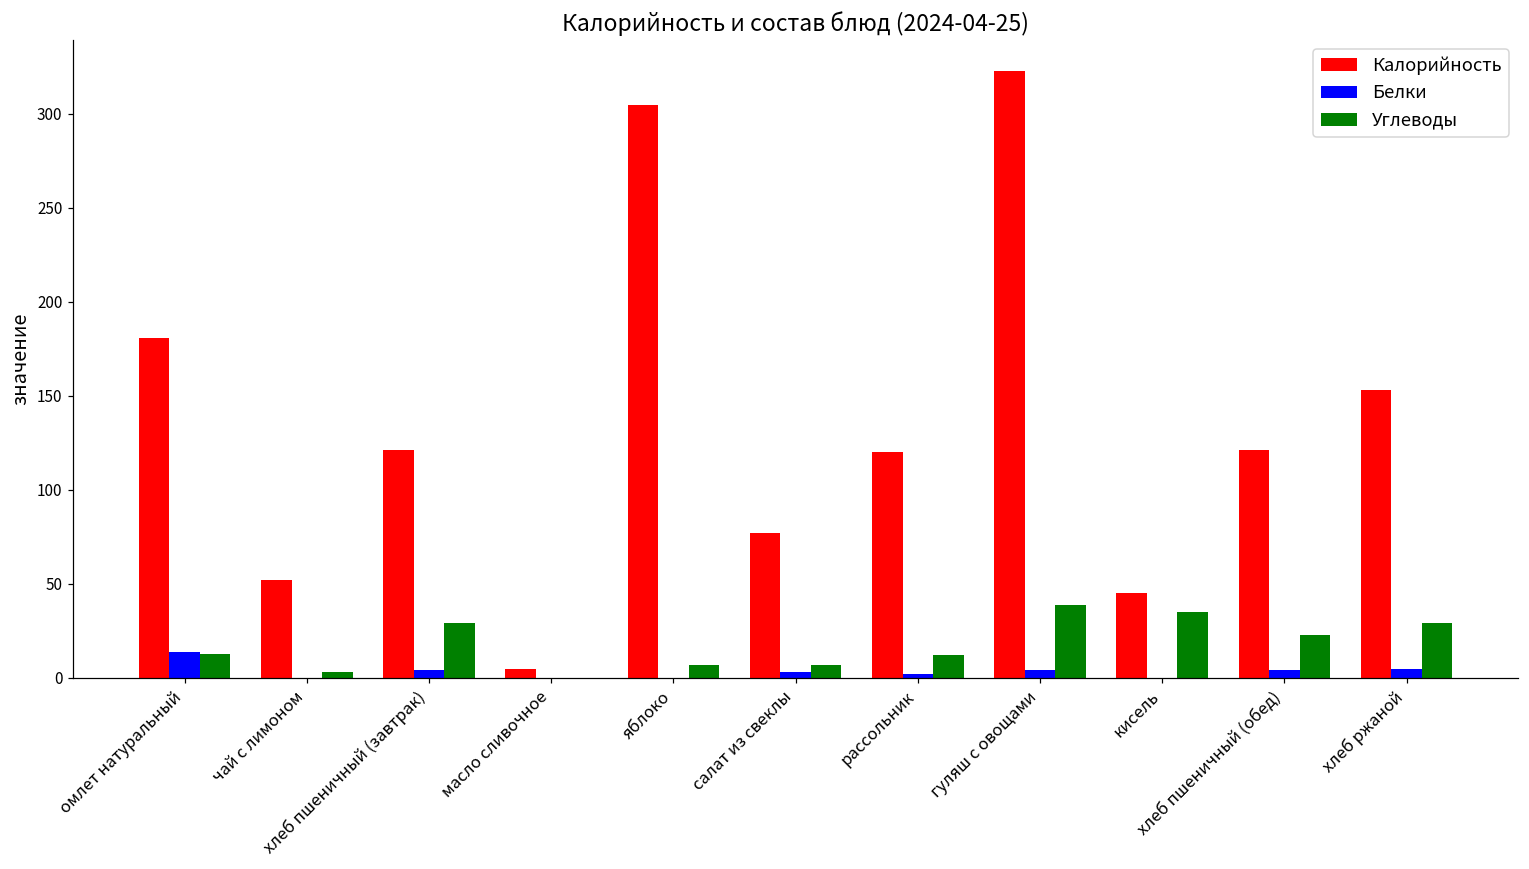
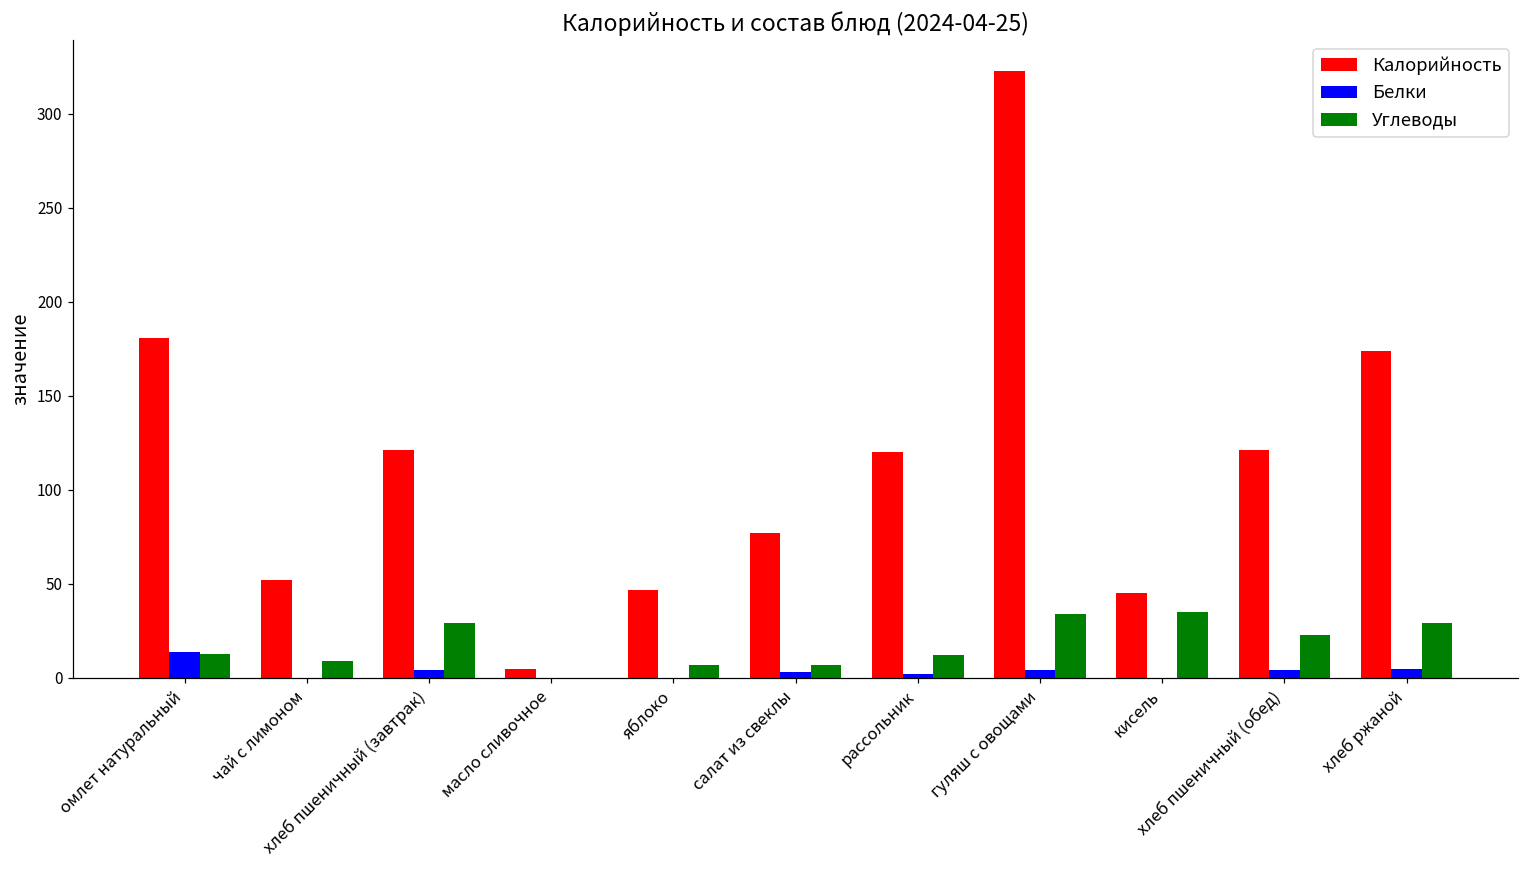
Углеводы, чай с лимоном: 3 -> 9
Калорийность, яблоко: 305 -> 47
Углеводы, гуляш с овощами: 39 -> 34
Калорийность, хлеб ржаной: 153 -> 174
